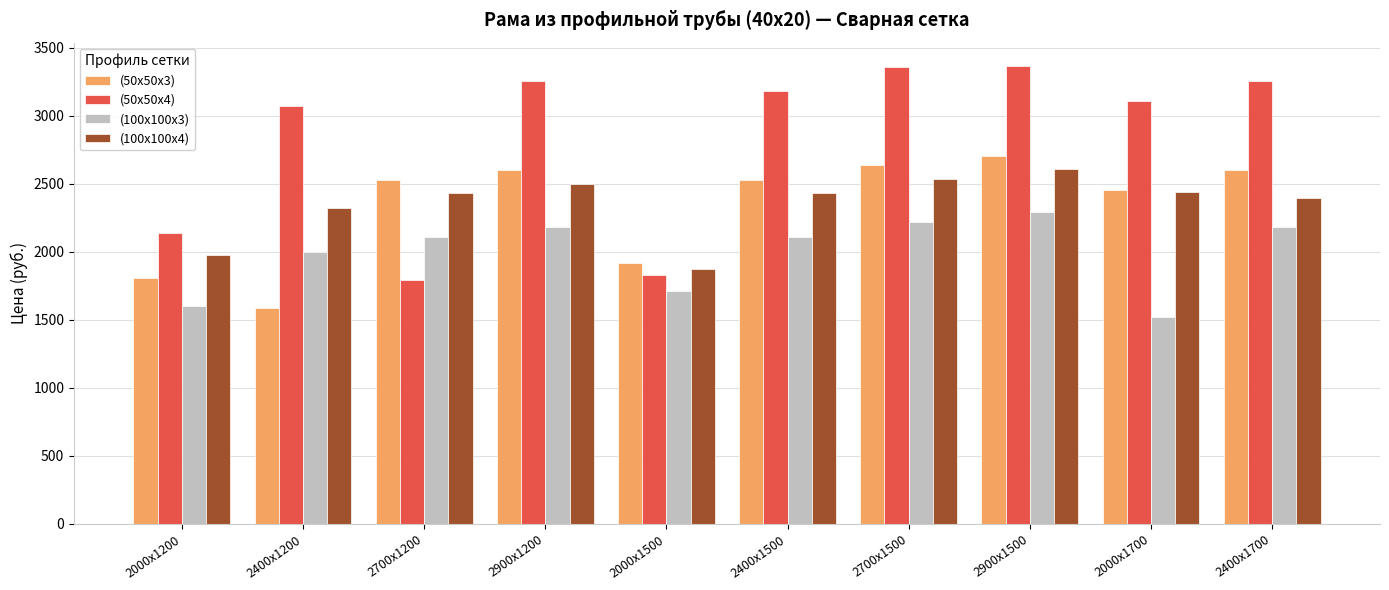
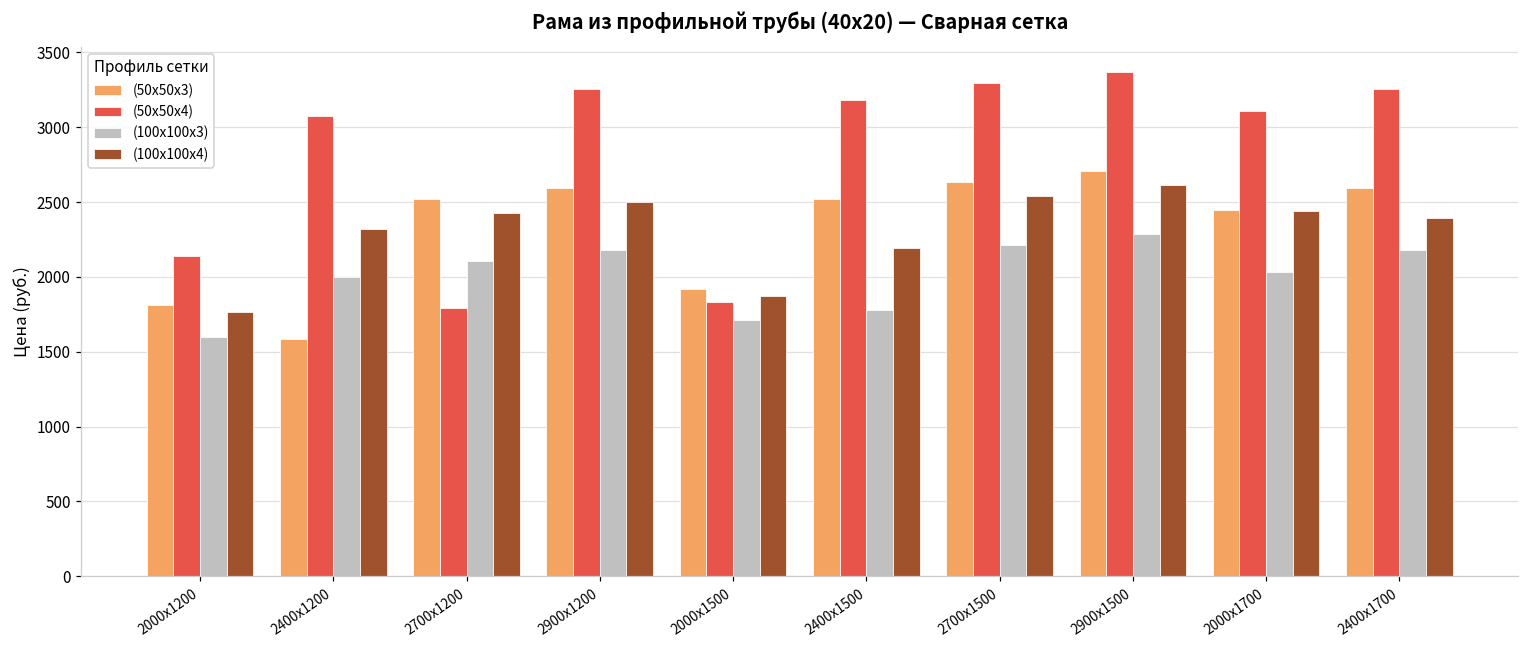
(100х100х4), 2000х1200: 1980 -> 1760
(100х100х3), 2400х1500: 2110 -> 1780
(100х100х4), 2400х1500: 2430 -> 2190
(50х50х4), 2700х1500: 3360 -> 3290
(100х100х3), 2000х1700: 1520 -> 2030
